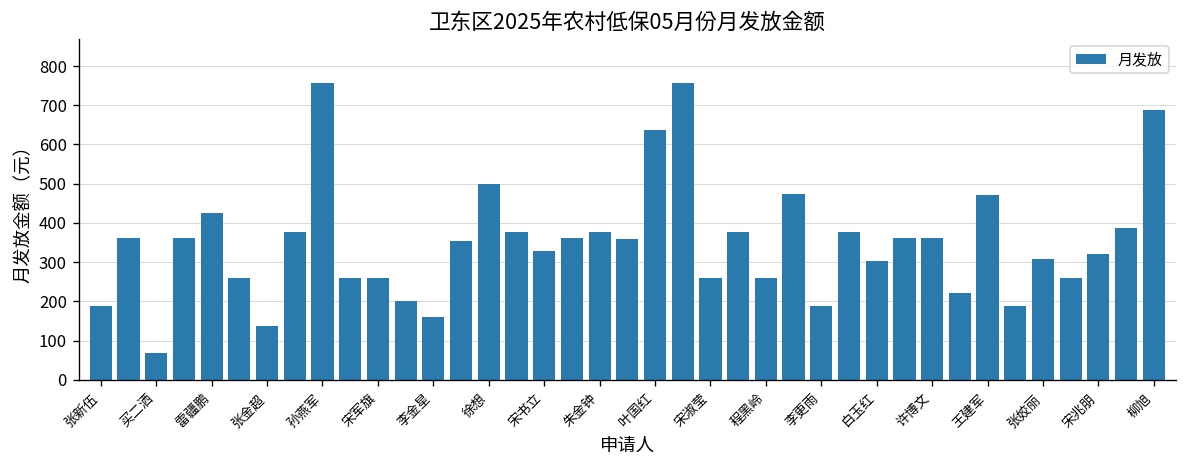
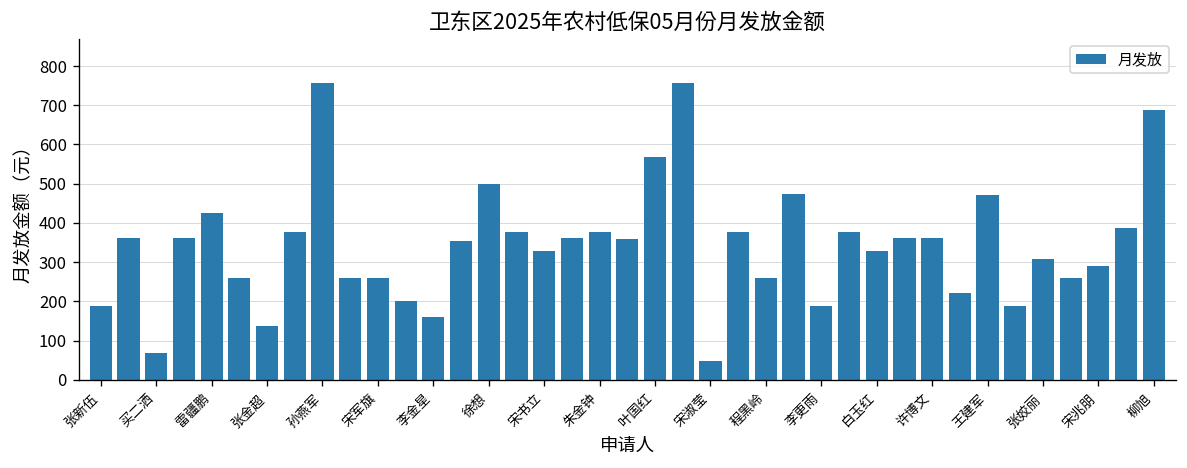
叶国红: 640 -> 570
宋淑莹: 260 -> 50
白玉红: 300 -> 330
宋兆朋: 320 -> 290
